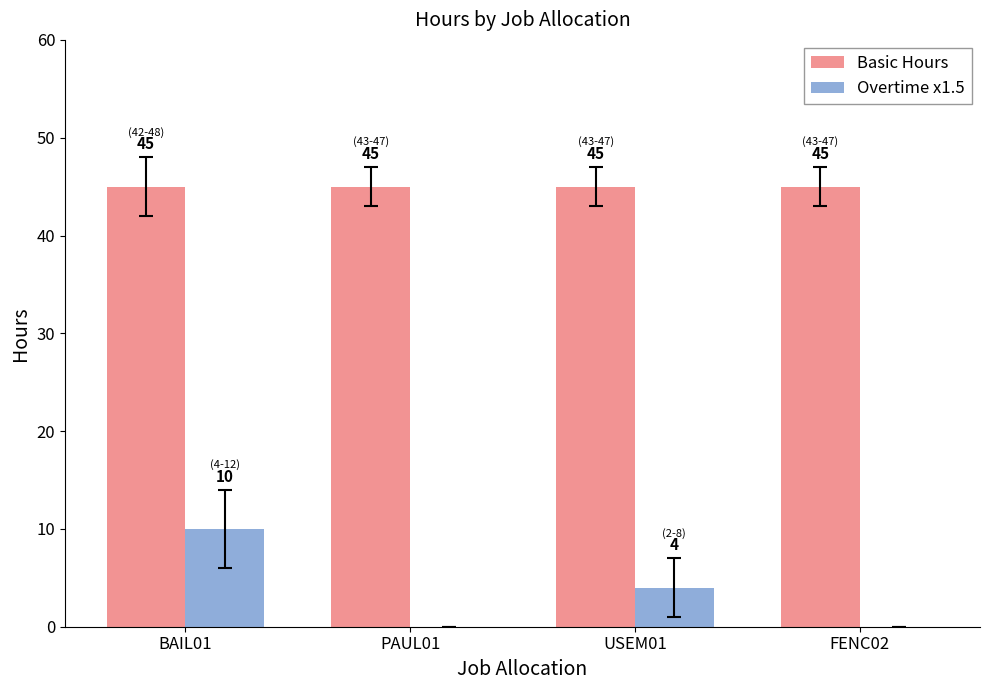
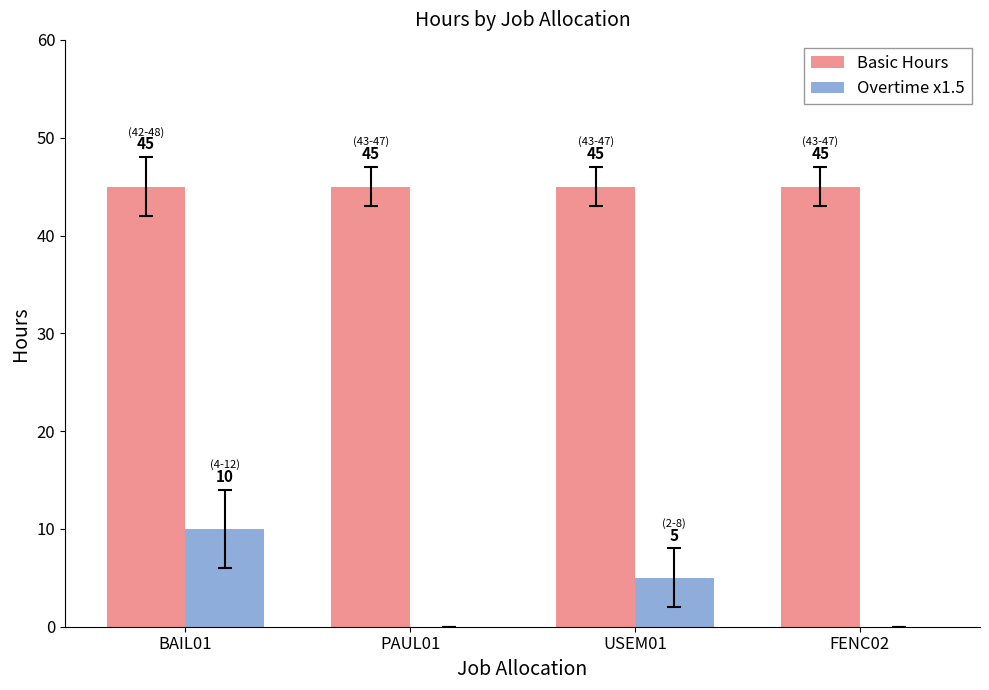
Overtime x1.5, USEM01: 4 -> 5
